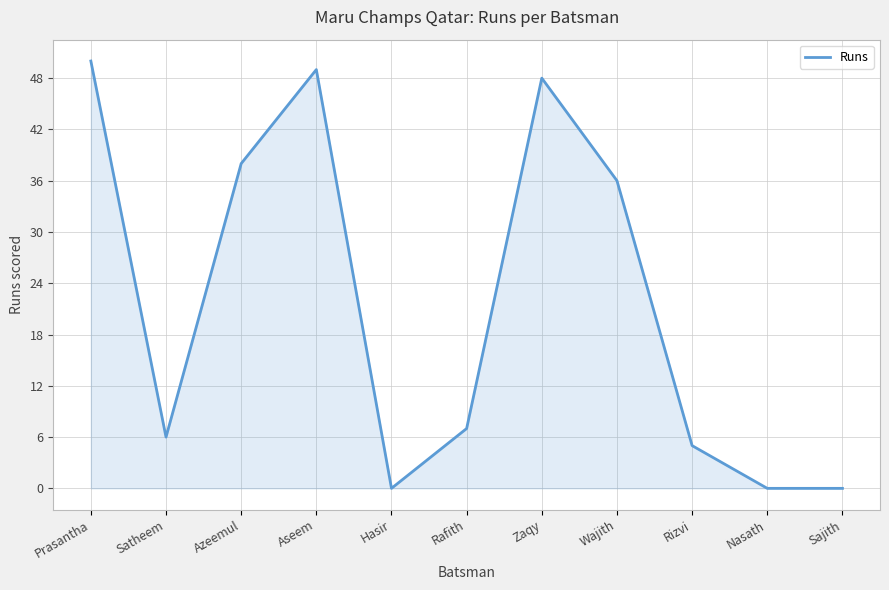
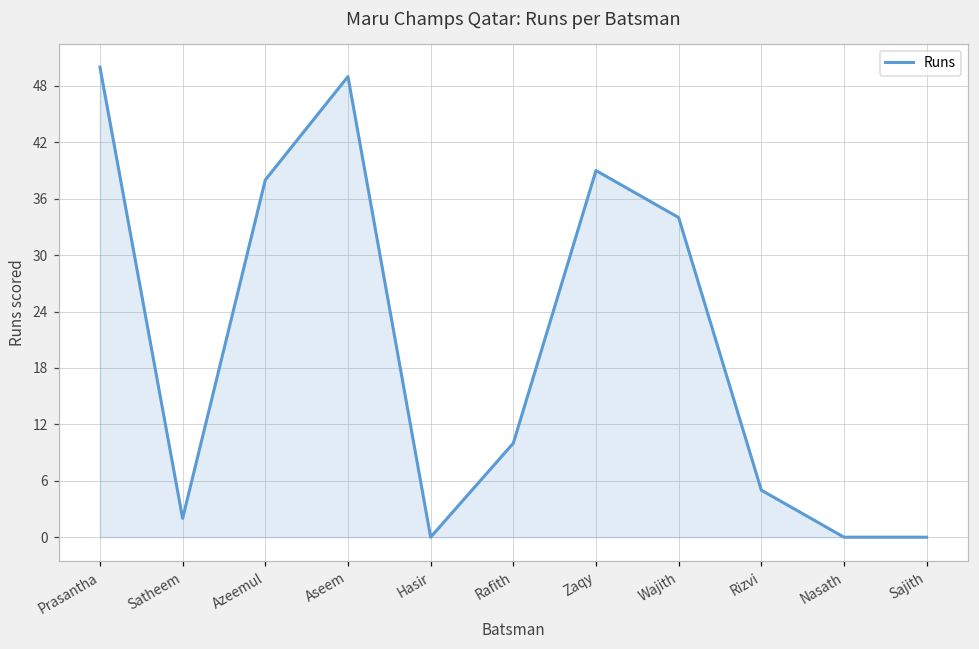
Satheem: 6 -> 2
Rafith: 7 -> 10
Zaqy: 48 -> 39
Wajith: 36 -> 34
